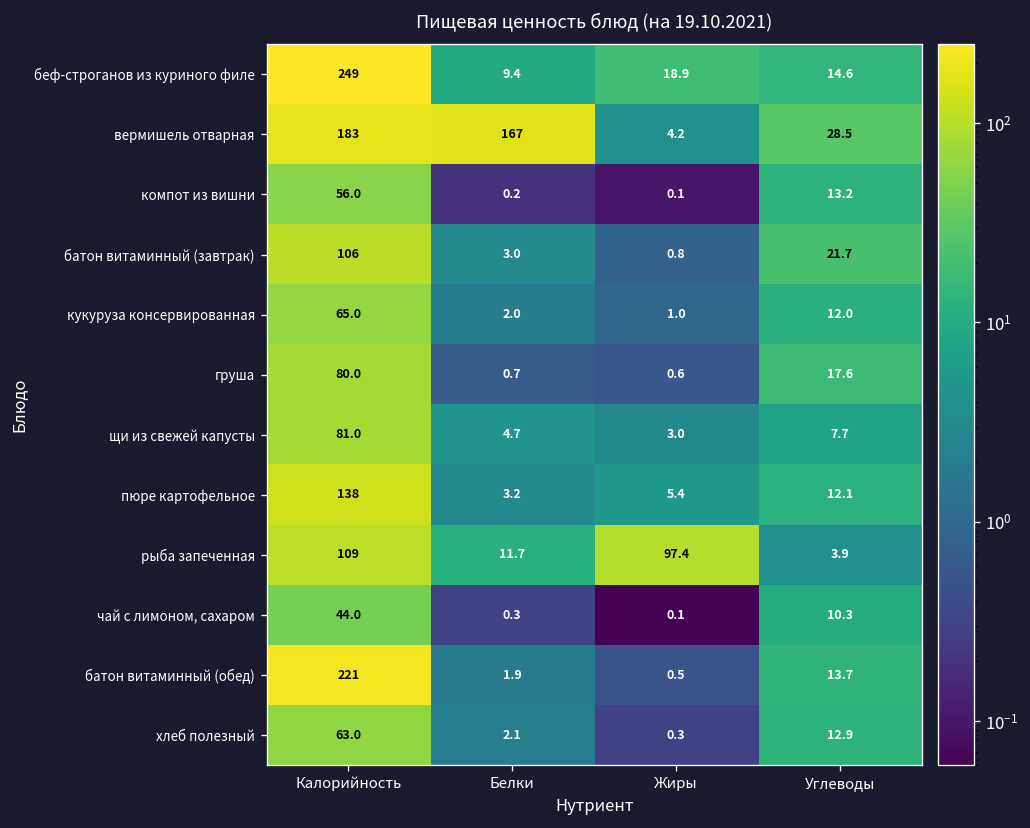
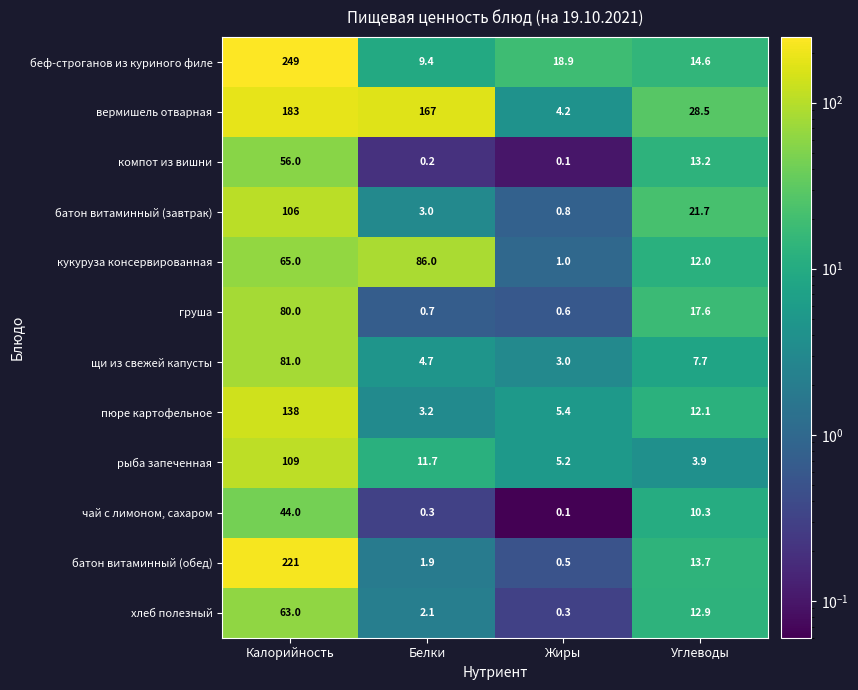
кукуруза консервированная, Белки: 2.0 -> 86.0
рыба запеченная, Жиры: 97.4 -> 5.2
